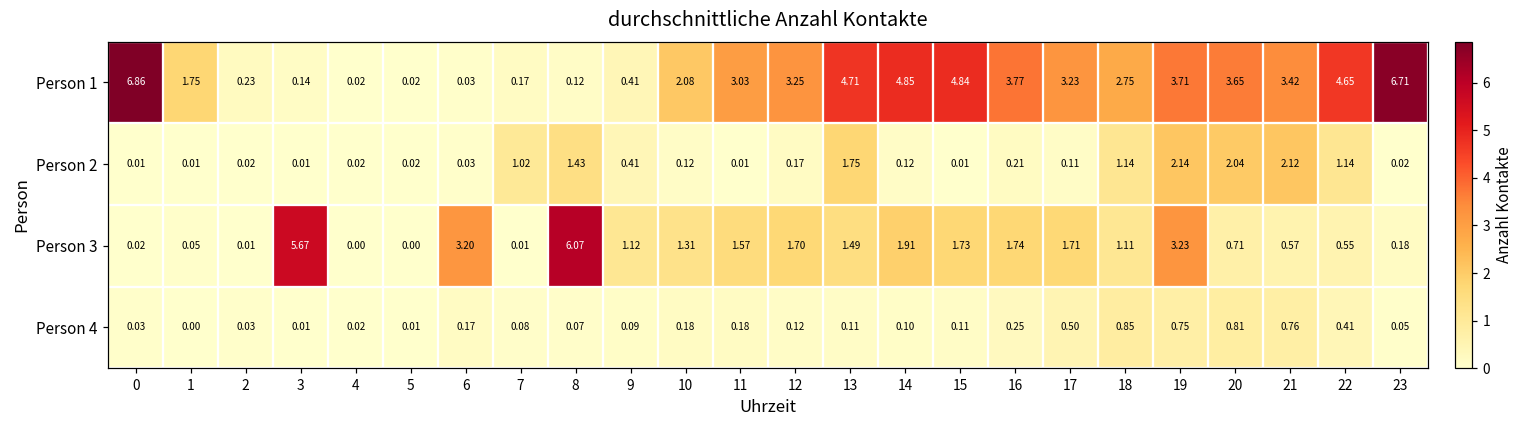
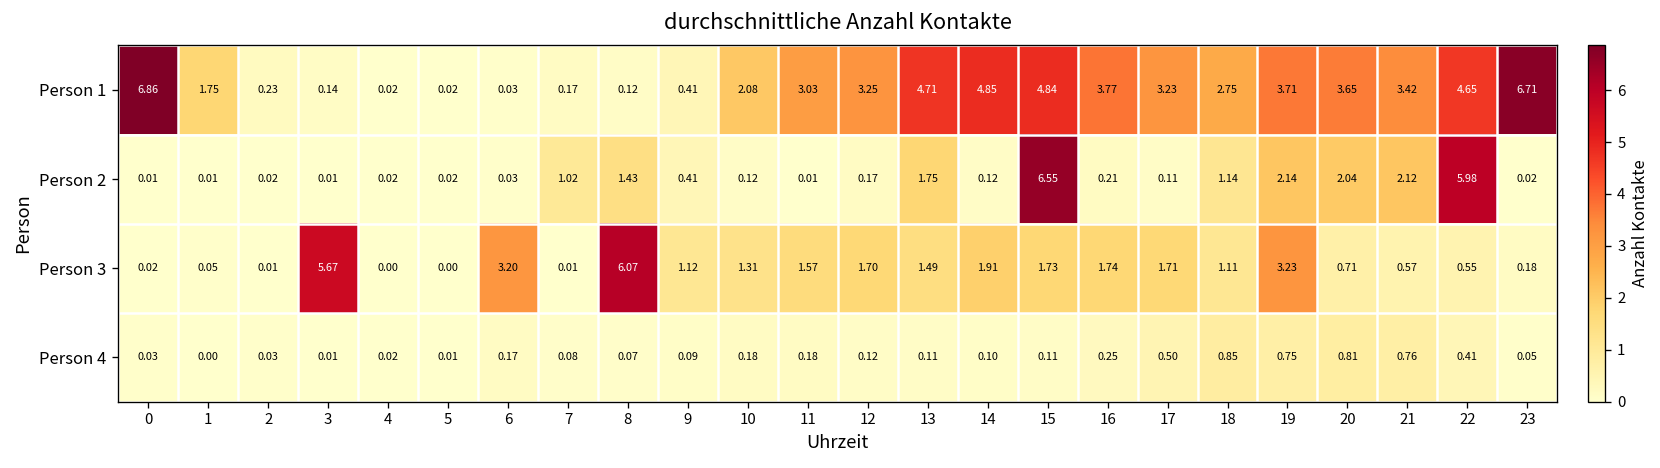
Person 2, 15: 0.01 -> 6.55
Person 2, 22: 1.14 -> 5.98
